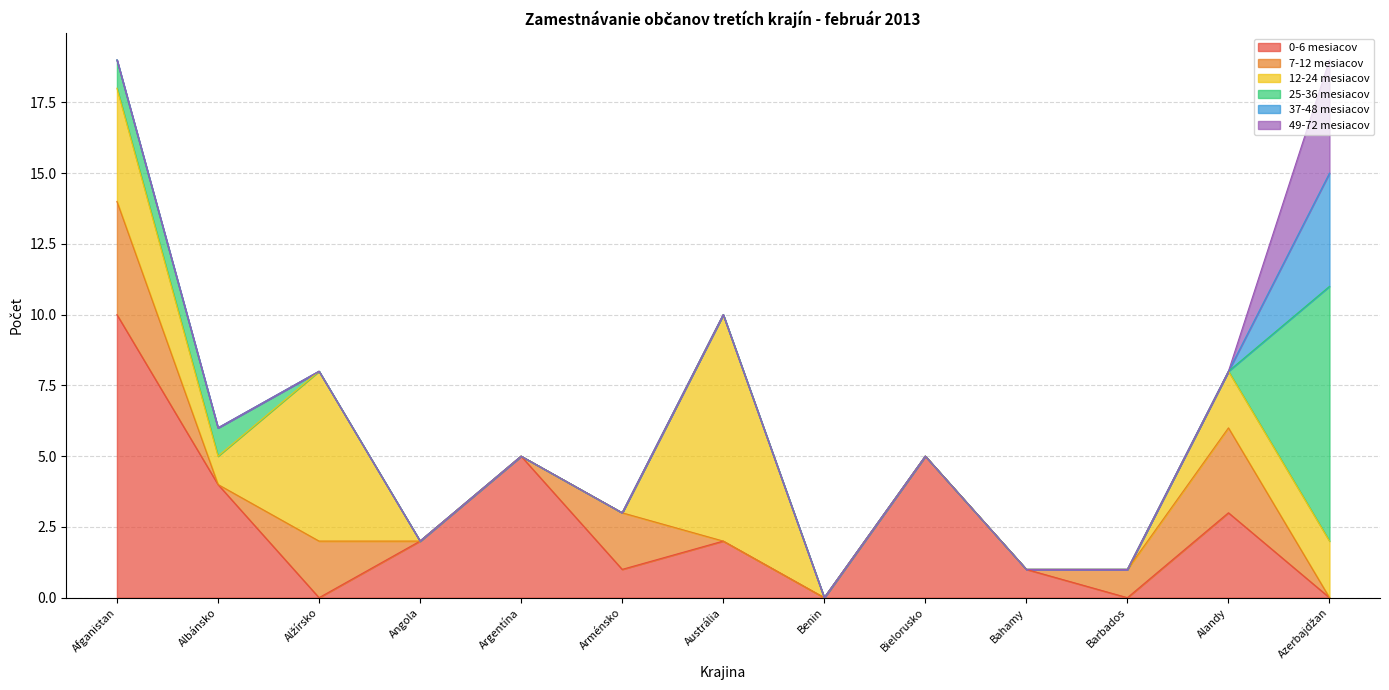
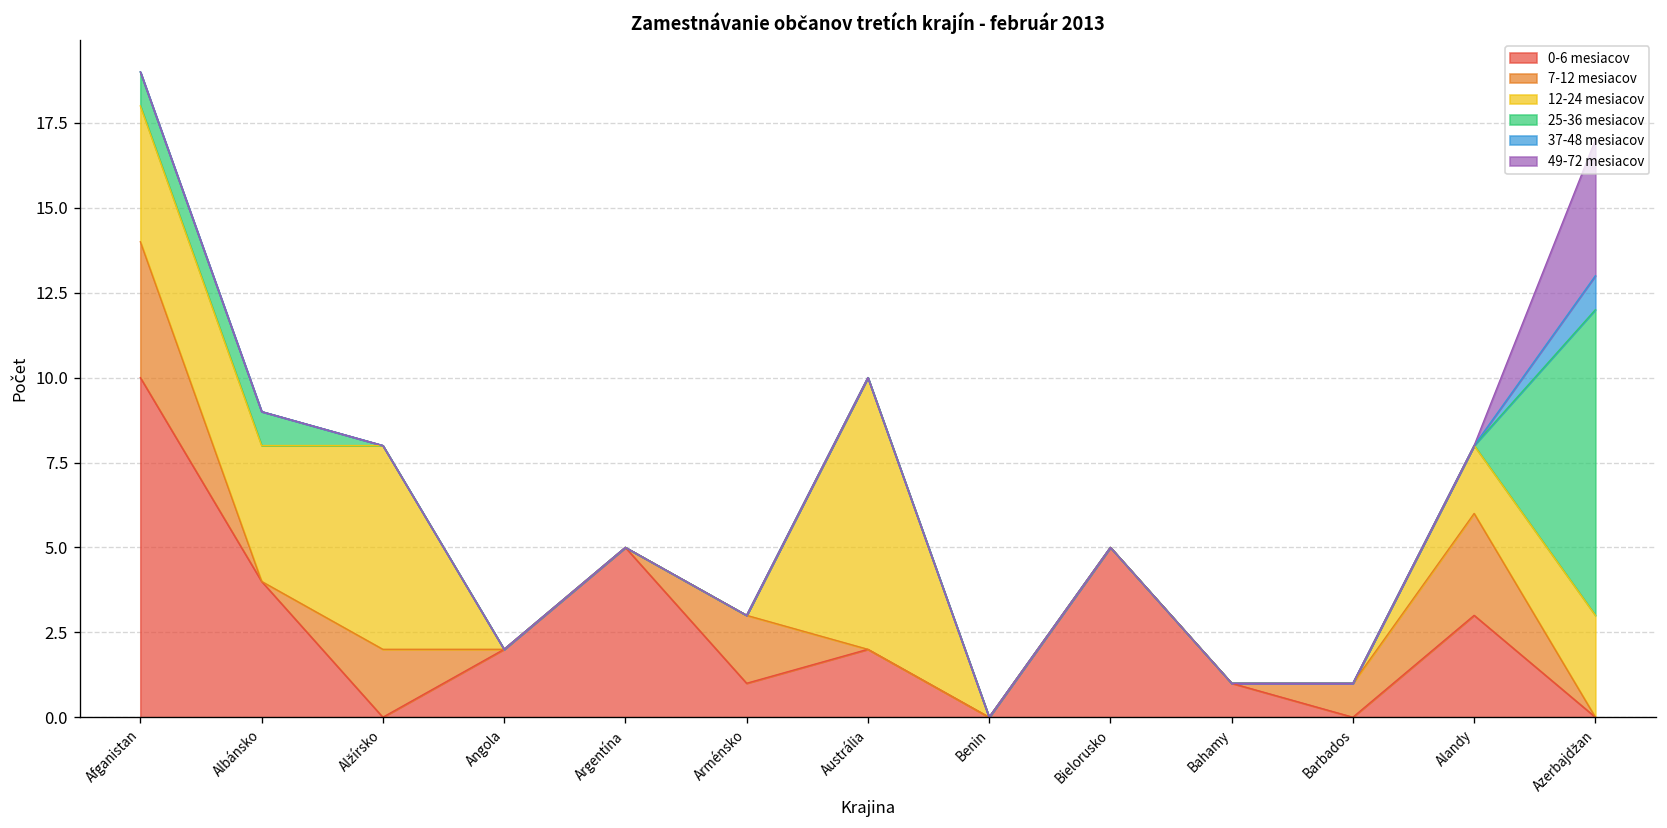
12-24 mesiacov, Albánsko: 1 -> 4
12-24 mesiacov, Azerbajdžan: 2 -> 3
37-48 mesiacov, Azerbajdžan: 4 -> 1
